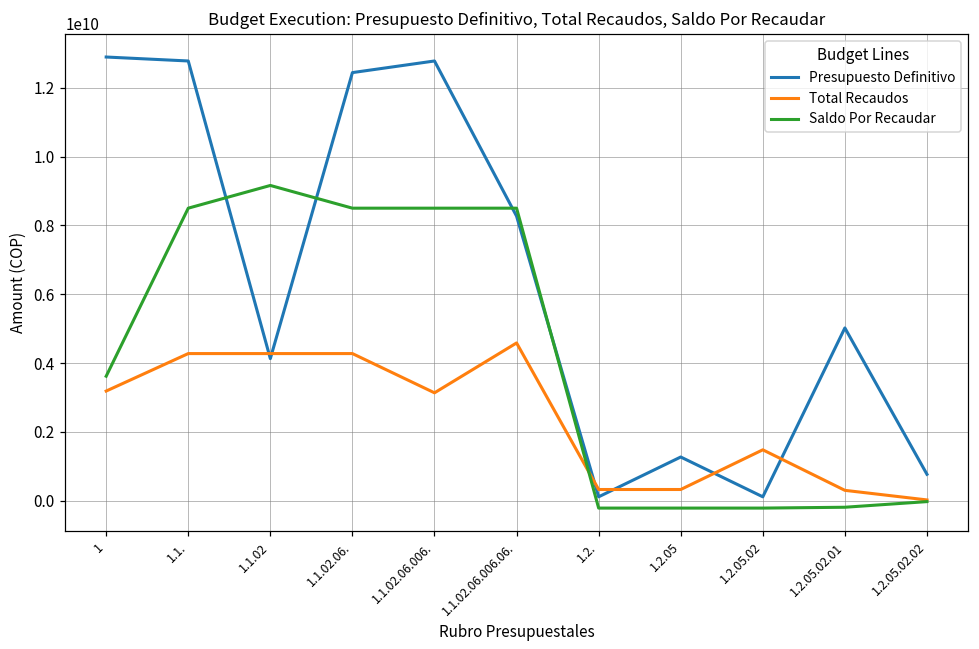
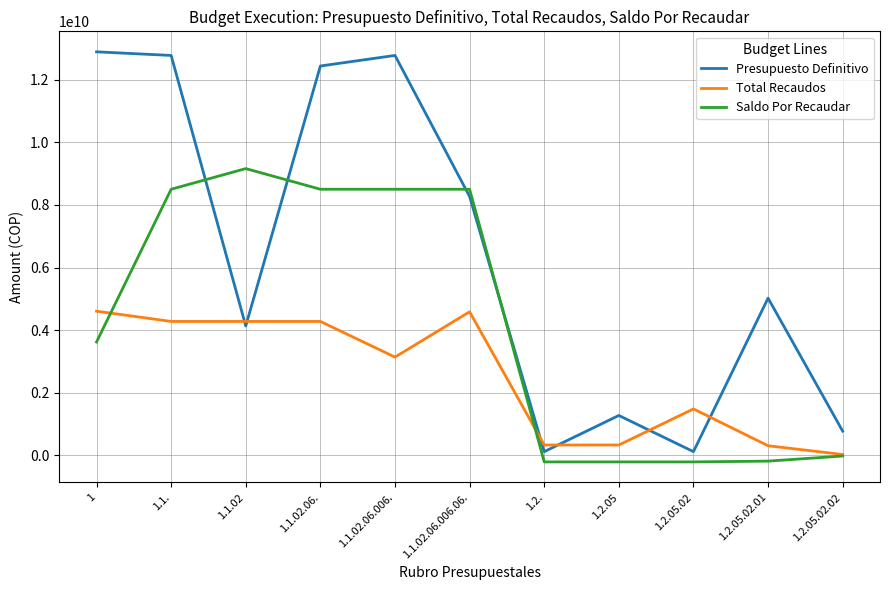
Total Recaudos, 1: 3200000000 -> 4600000000
